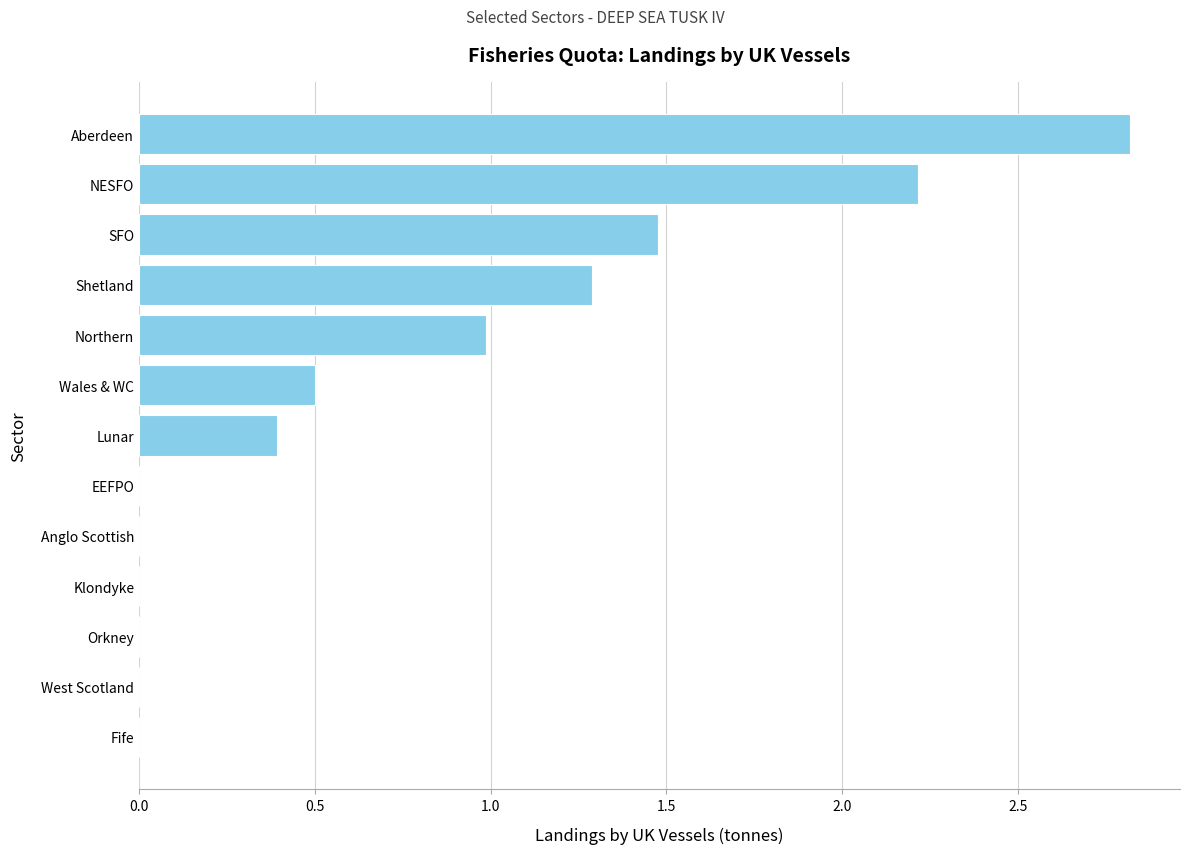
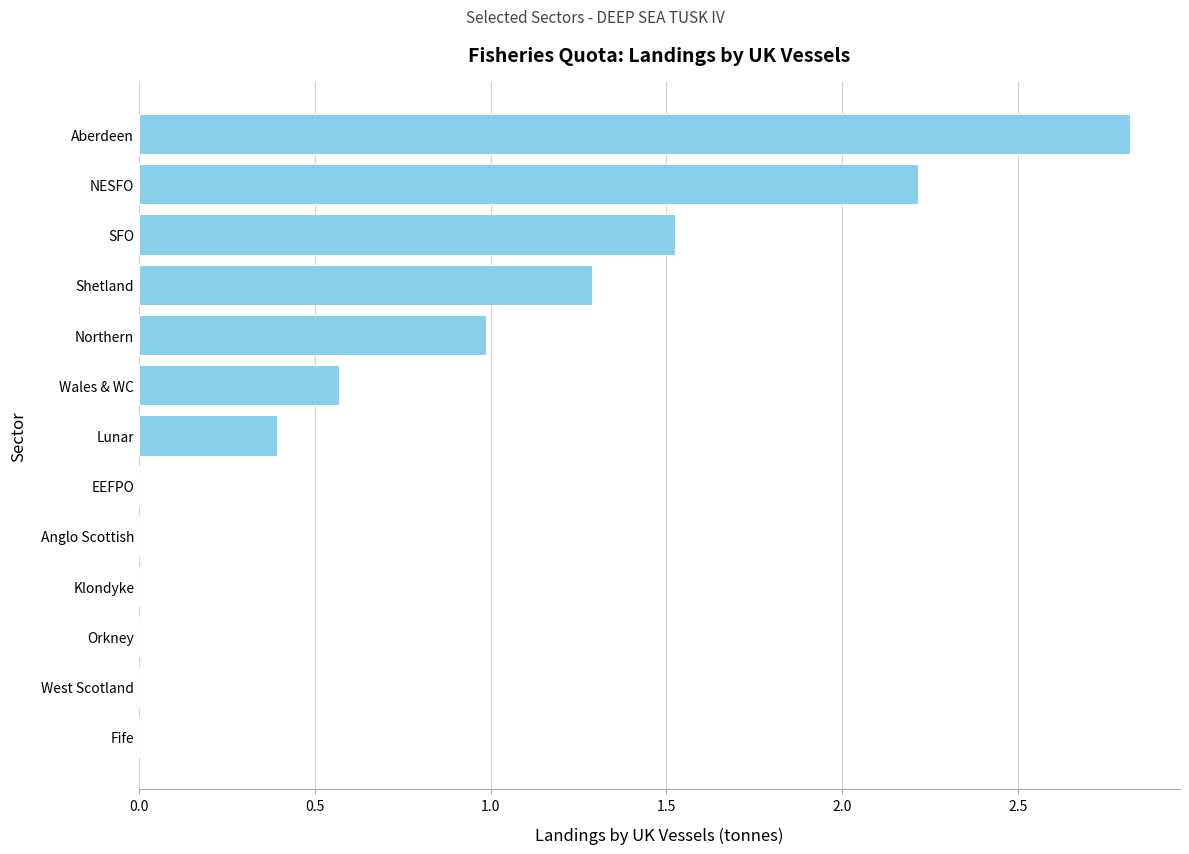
SFO: 1.48 -> 1.53
Wales & WC: 0.50 -> 0.57
